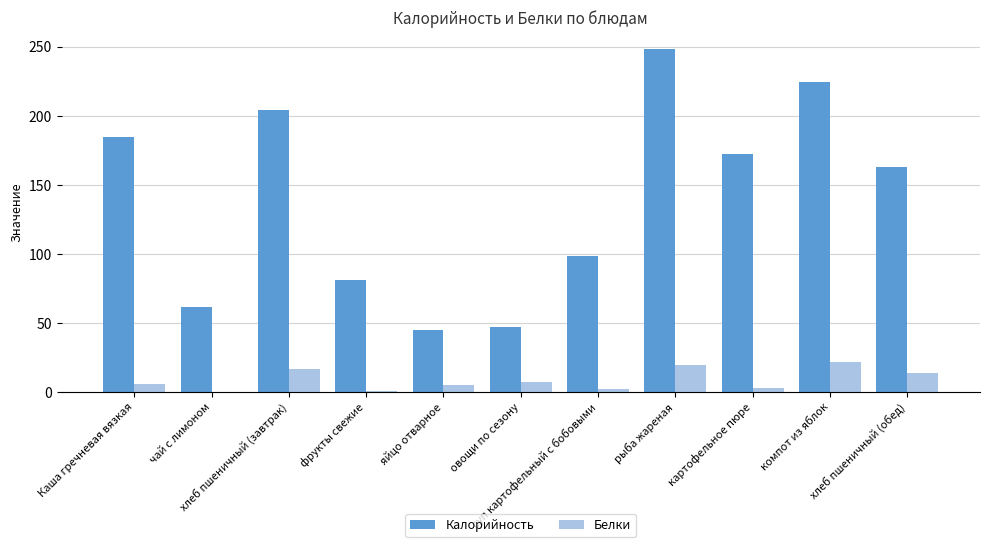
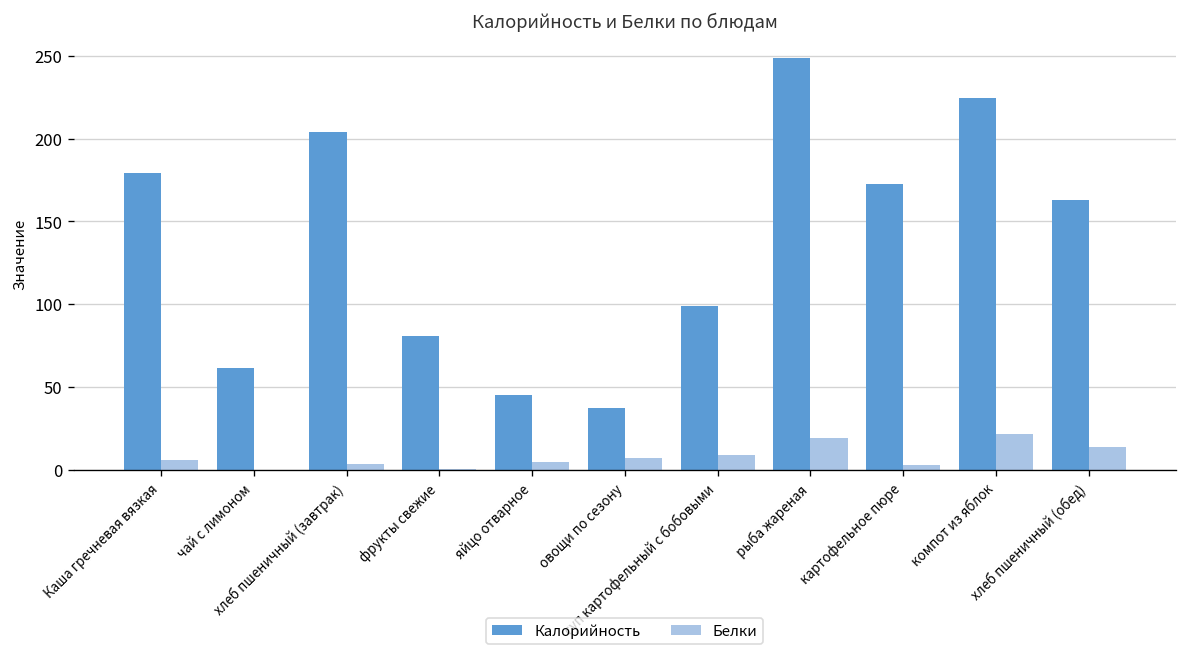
Калорийность, Каша гречневая вязкая: 185 -> 179
Белки, хлеб пшеничный (завтрак): 16 -> 3
Калорийность, овощи по сезону: 47 -> 37
Белки, суп картофельный с бобовыми: 2 -> 9
